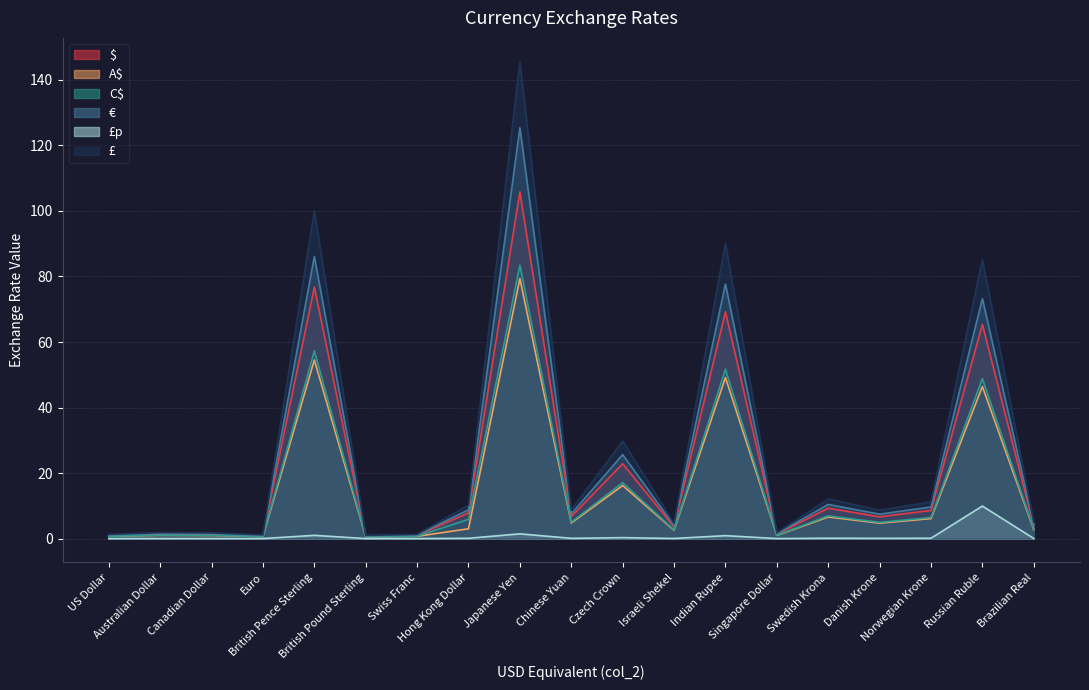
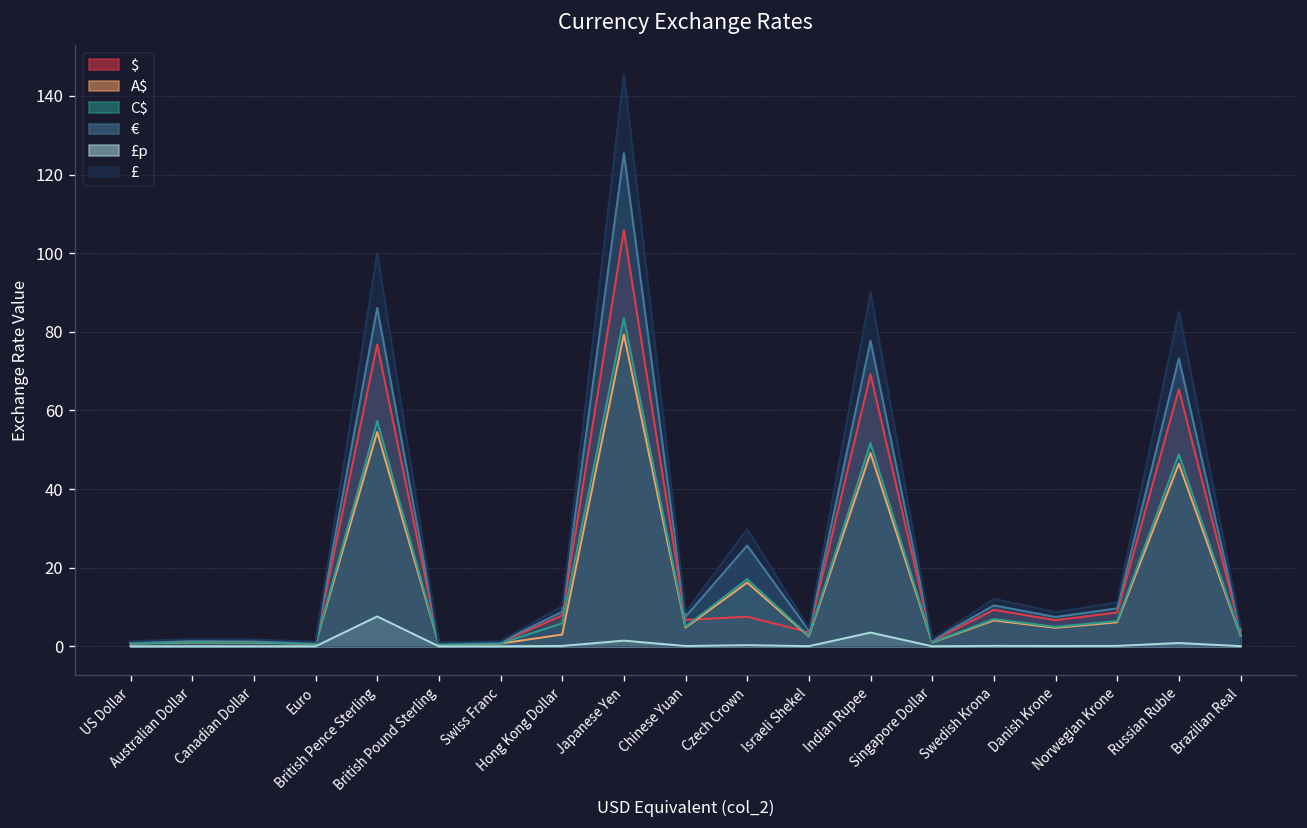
£p, British Pence Sterling: 1 -> 8
$, Czech Crown: 23 -> 8
£p, Indian Rupee: 1 -> 4
£p, Russian Ruble: 10 -> 1
